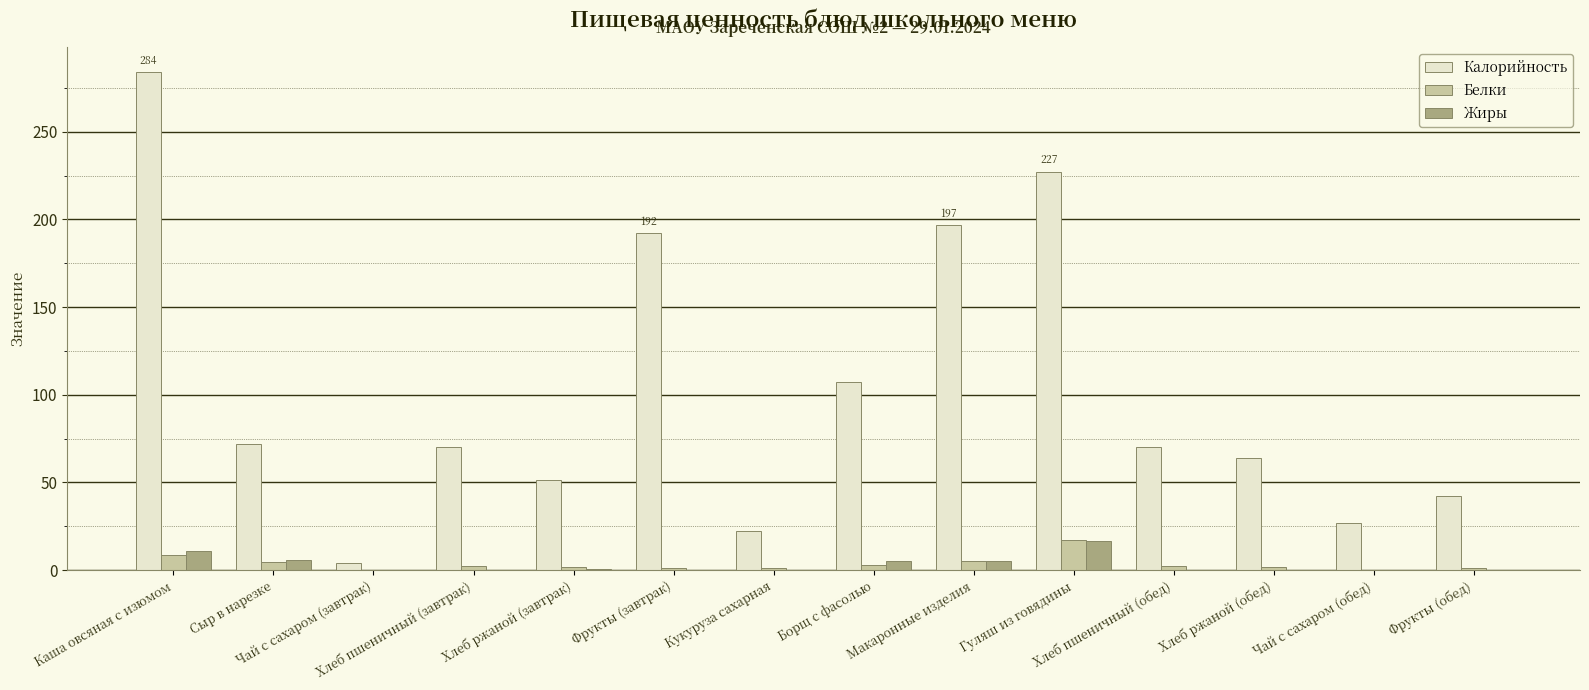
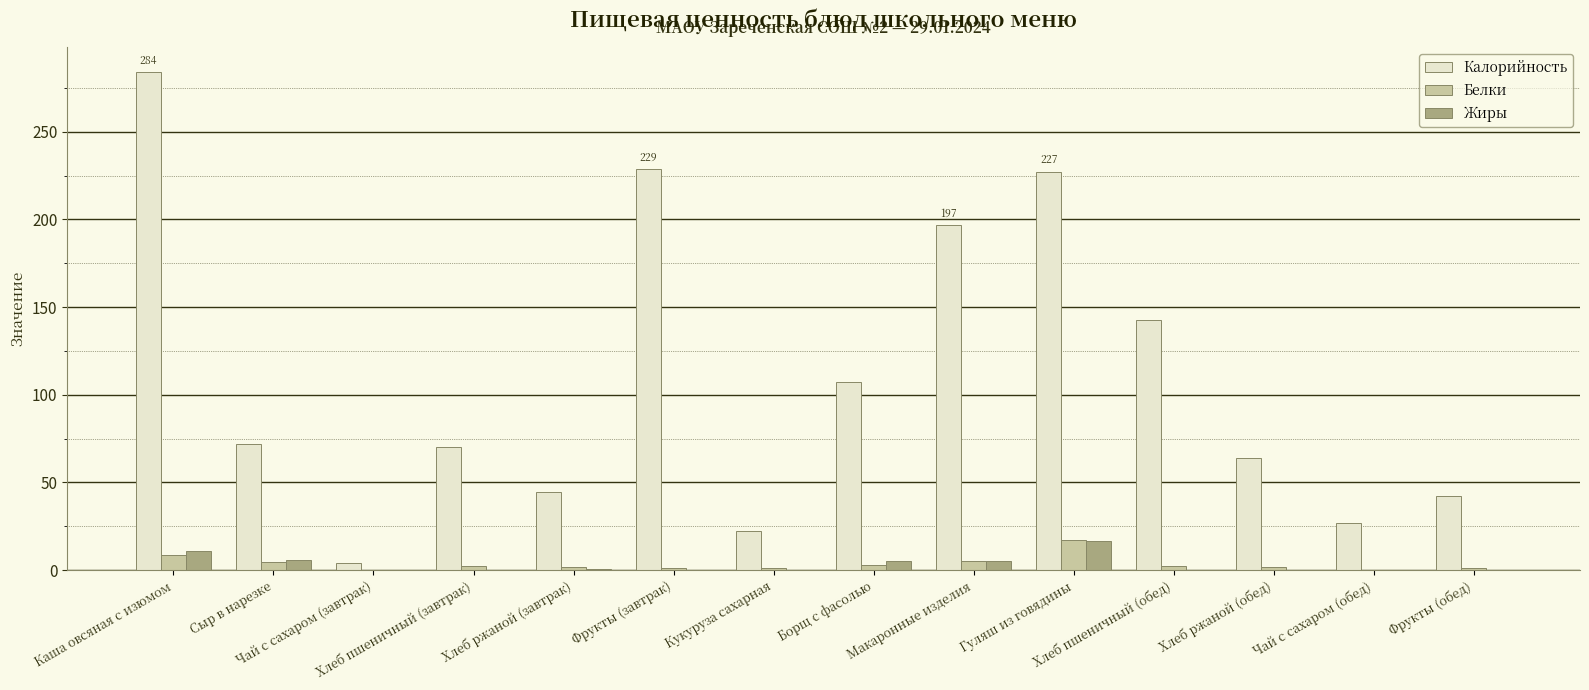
Калорийность, Хлеб ржаной (завтрак): 51 -> 45
Калорийность, Фрукты (завтрак): 192 -> 229
Калорийность, Хлеб пшеничный (обед): 70 -> 143
